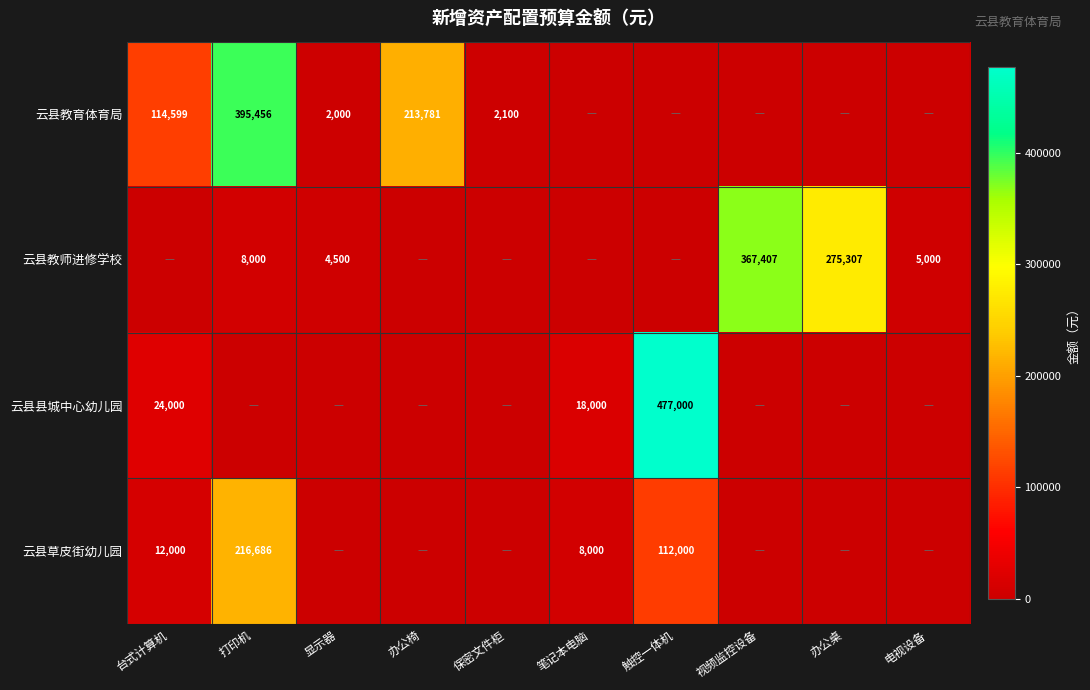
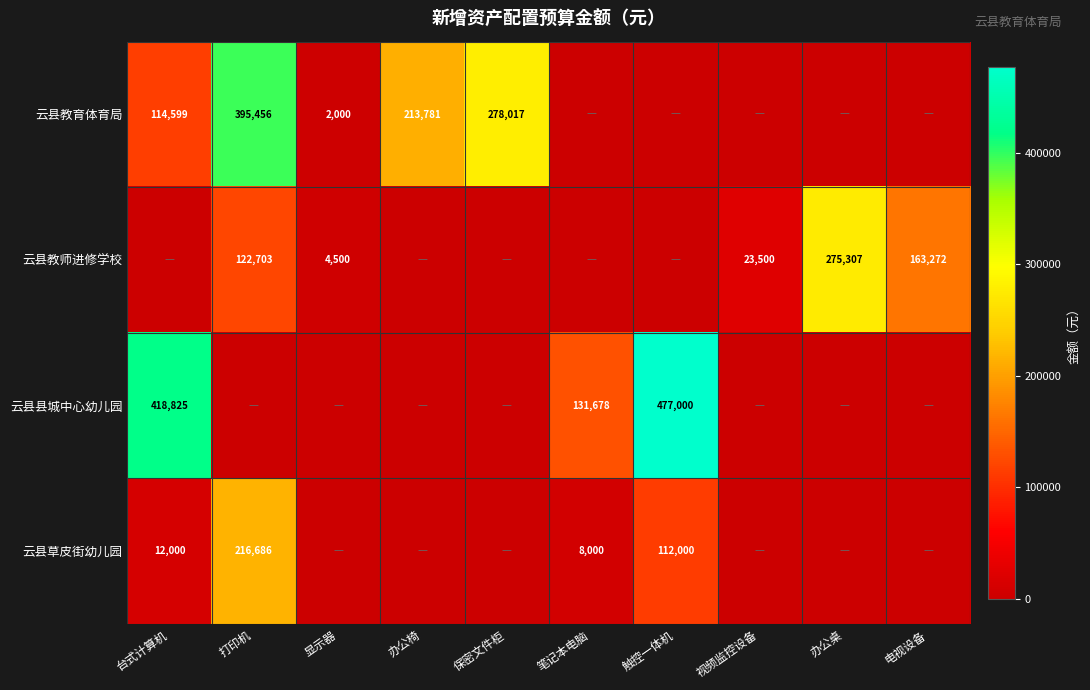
云县教育体育局, 保密文件柜: 2,100 -> 278,017
云县教师进修学校, 打印机: 8,000 -> 122,703
云县教师进修学校, 视频监控设备: 367,407 -> 23,500
云县教师进修学校, 电视设备: 5,000 -> 163,272
云县县城中心幼儿园, 台式计算机: 24,000 -> 418,825
云县县城中心幼儿园, 笔记本电脑: 18,000 -> 131,678
